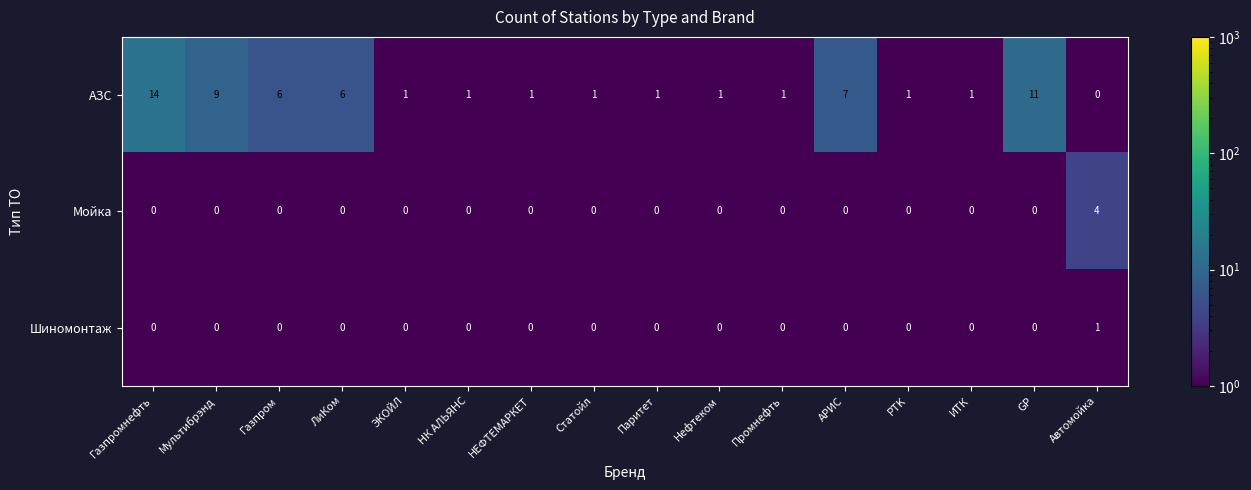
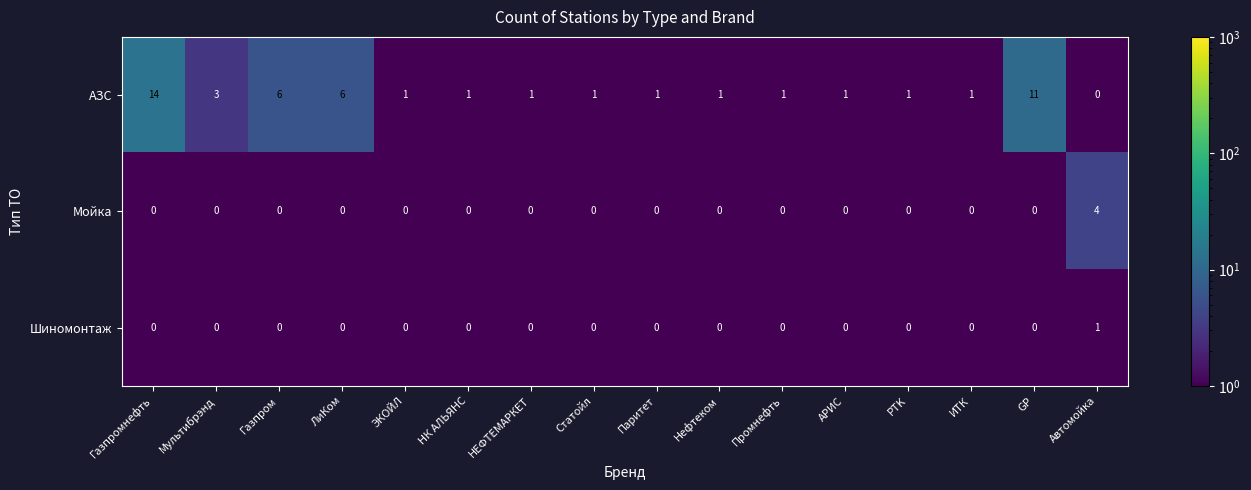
АЗС, Мультибрэнд: 9 -> 3
АЗС, АРИС: 7 -> 1
